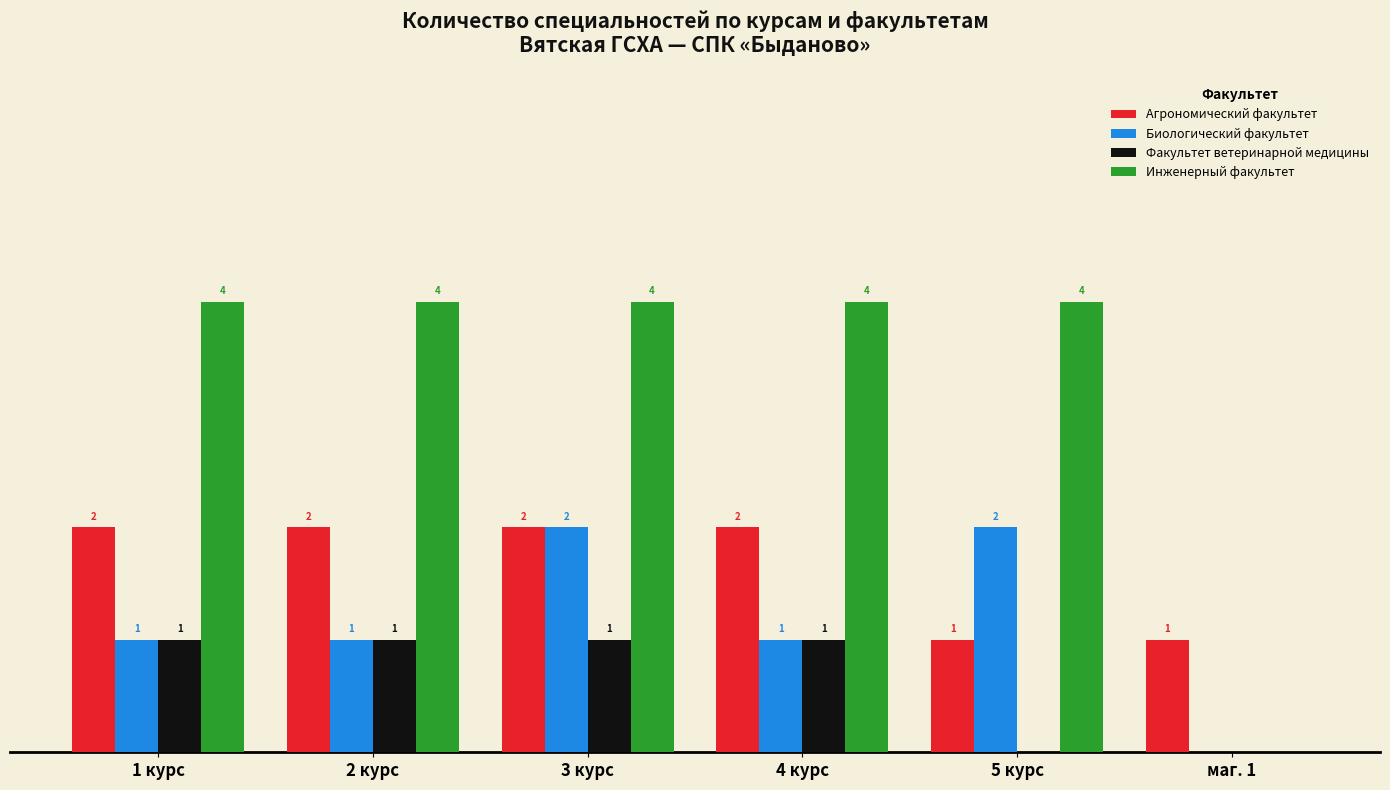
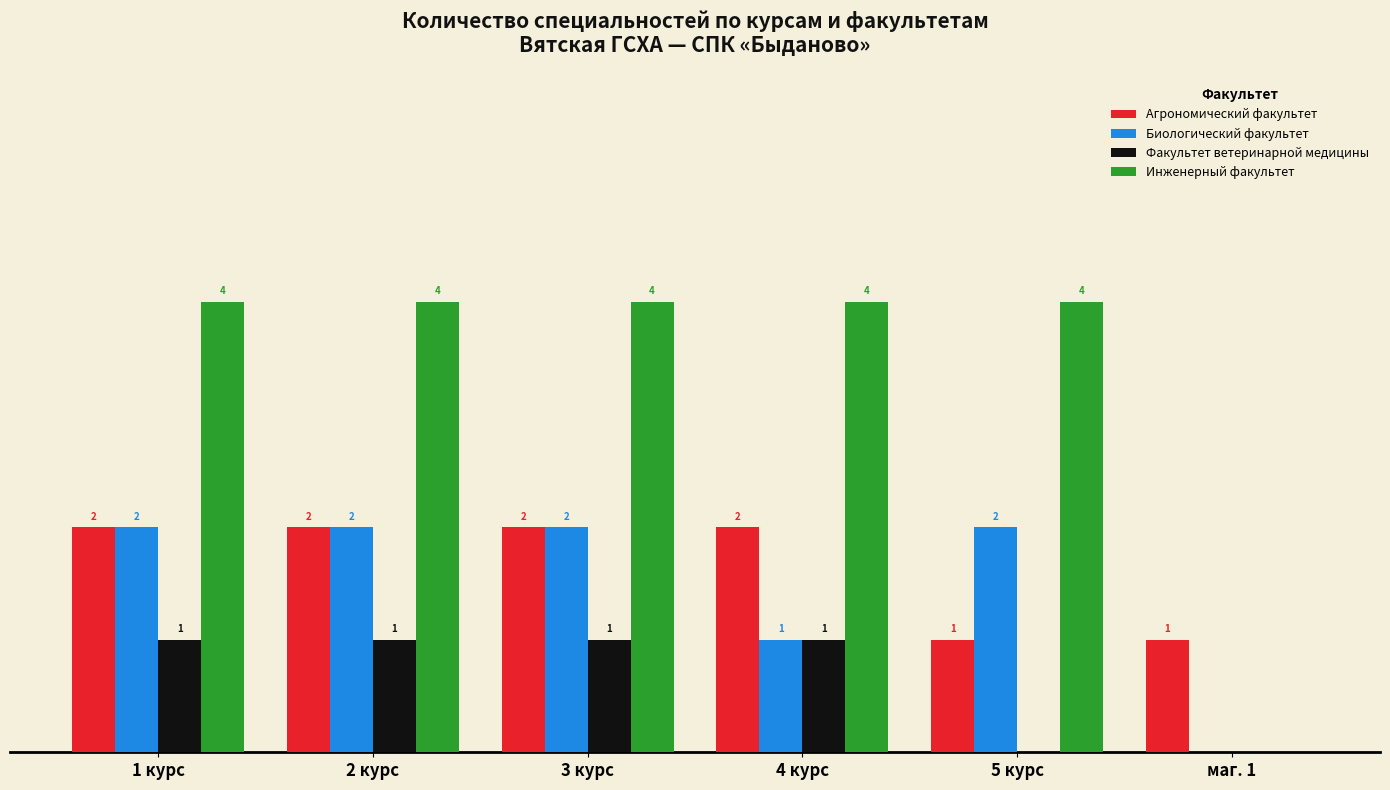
Биологический факультет, 1 курс: 1 -> 2
Биологический факультет, 2 курс: 1 -> 2
